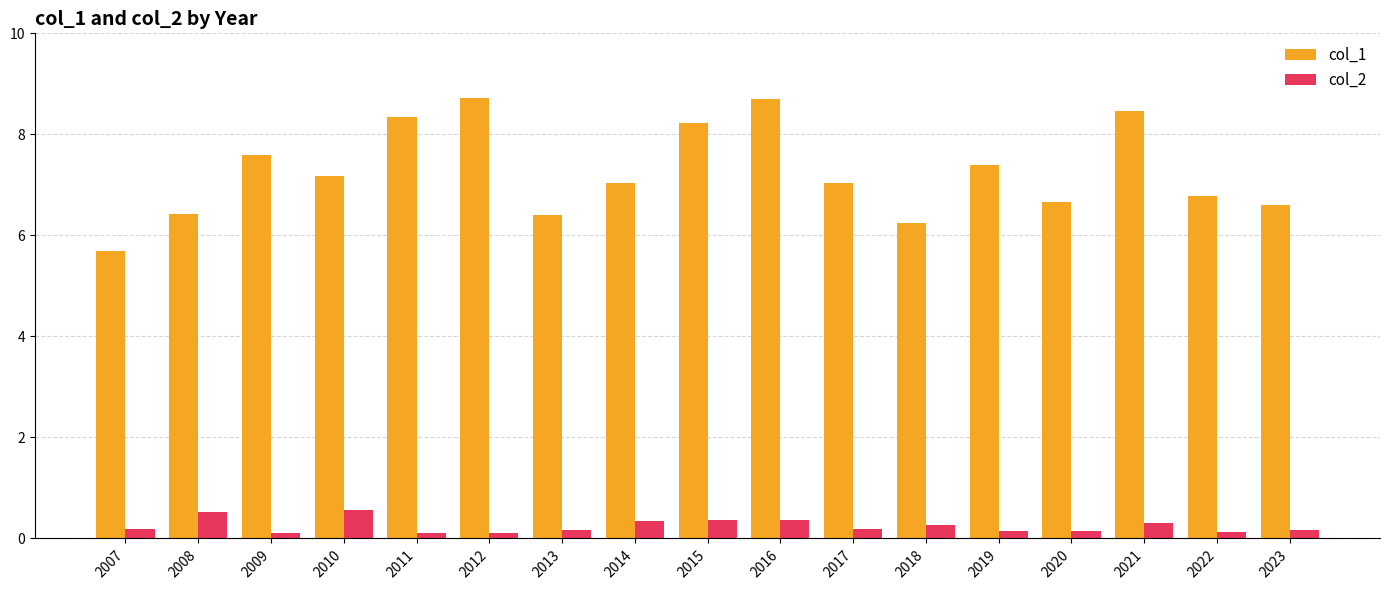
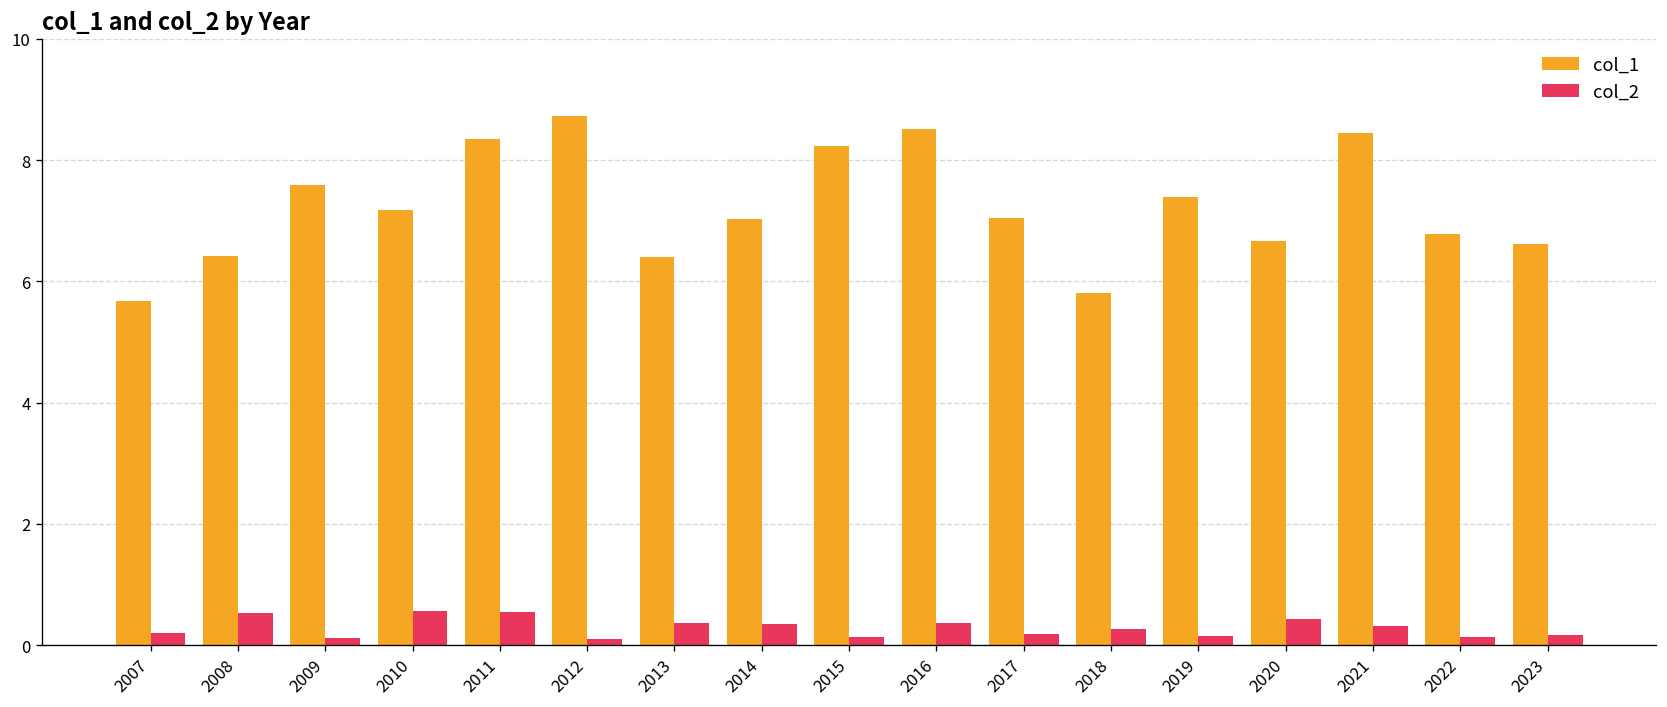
col_2, 2011: 0.1 -> 0.5
col_2, 2013: 0.2 -> 0.4
col_2, 2015: 0.4 -> 0.1
col_1, 2016: 8.7 -> 8.5
col_1, 2018: 6.2 -> 5.8
col_2, 2020: 0.1 -> 0.4
